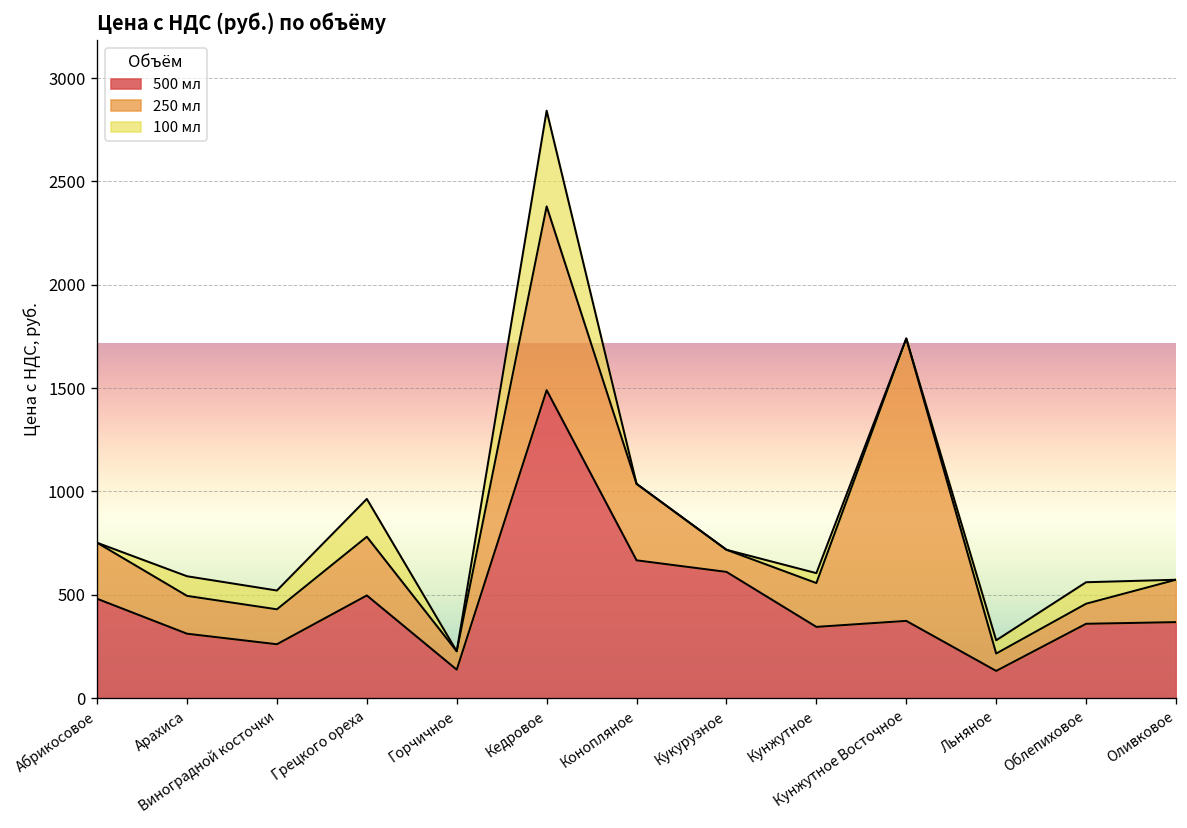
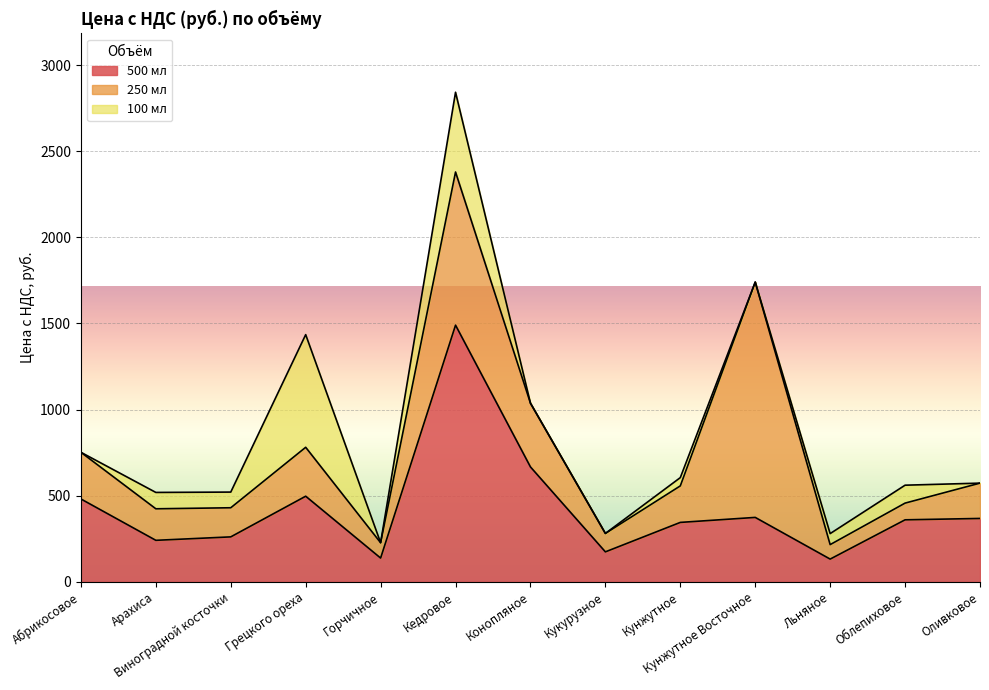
500 мл, Арахиса: 310 -> 240
100 мл, Грецкого ореха: 180 -> 650
500 мл, Кукурузное: 610 -> 170
